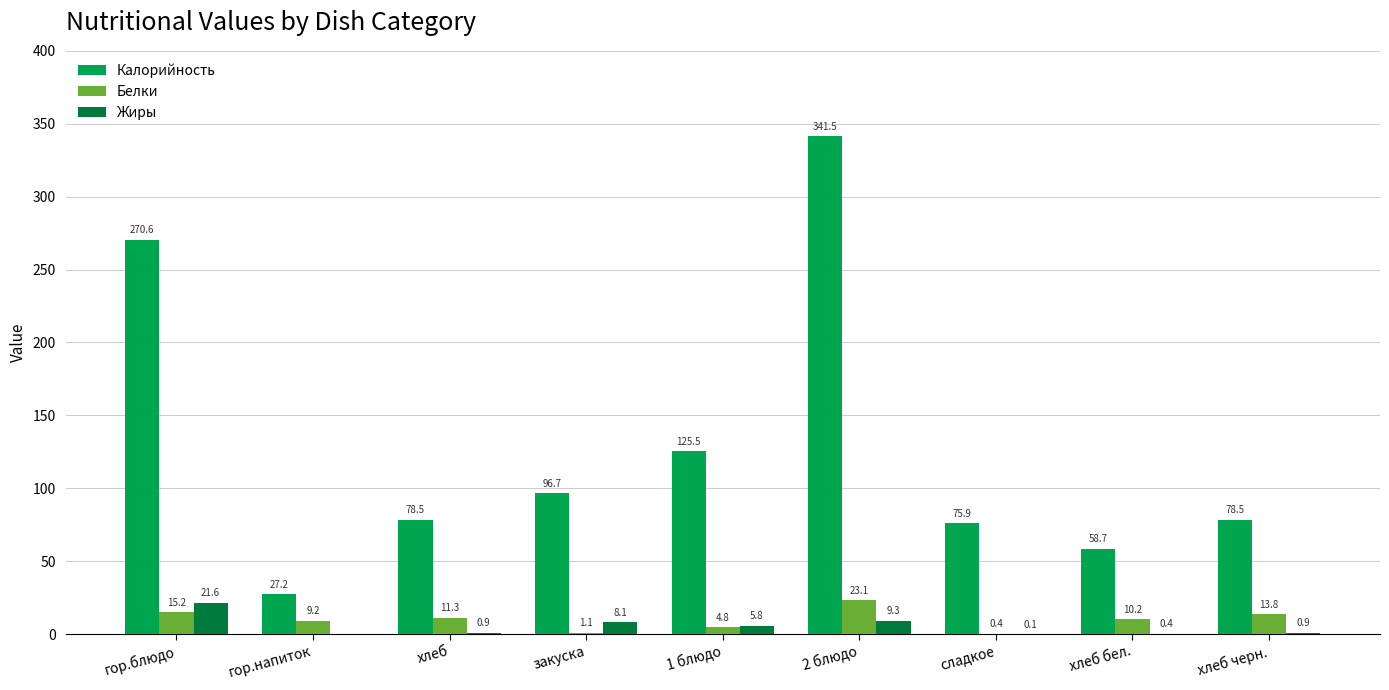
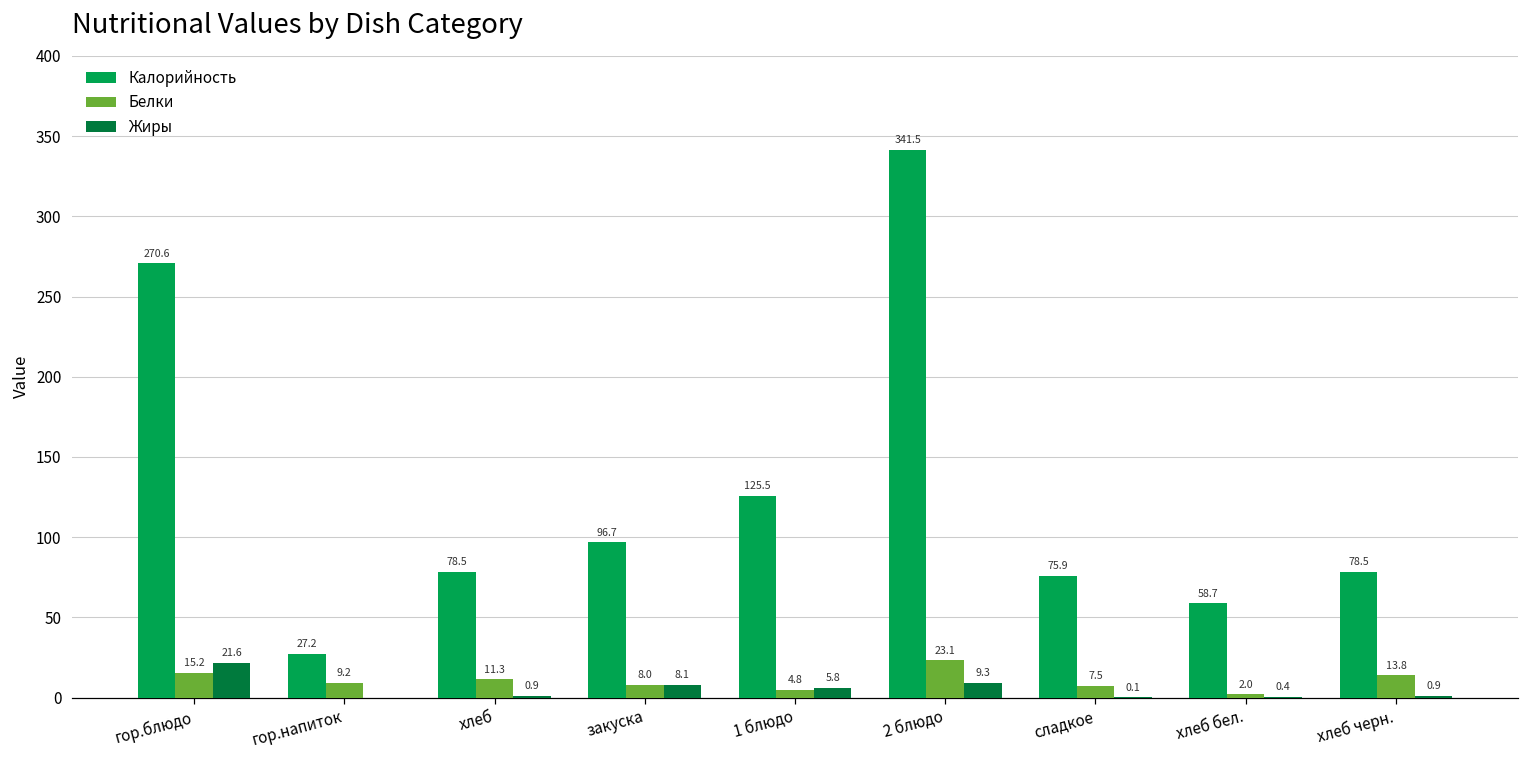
Белки, закуска: 1.1 -> 8.0
Белки, сладкое: 0.4 -> 7.5
Белки, хлеб бел.: 10.2 -> 2.0
